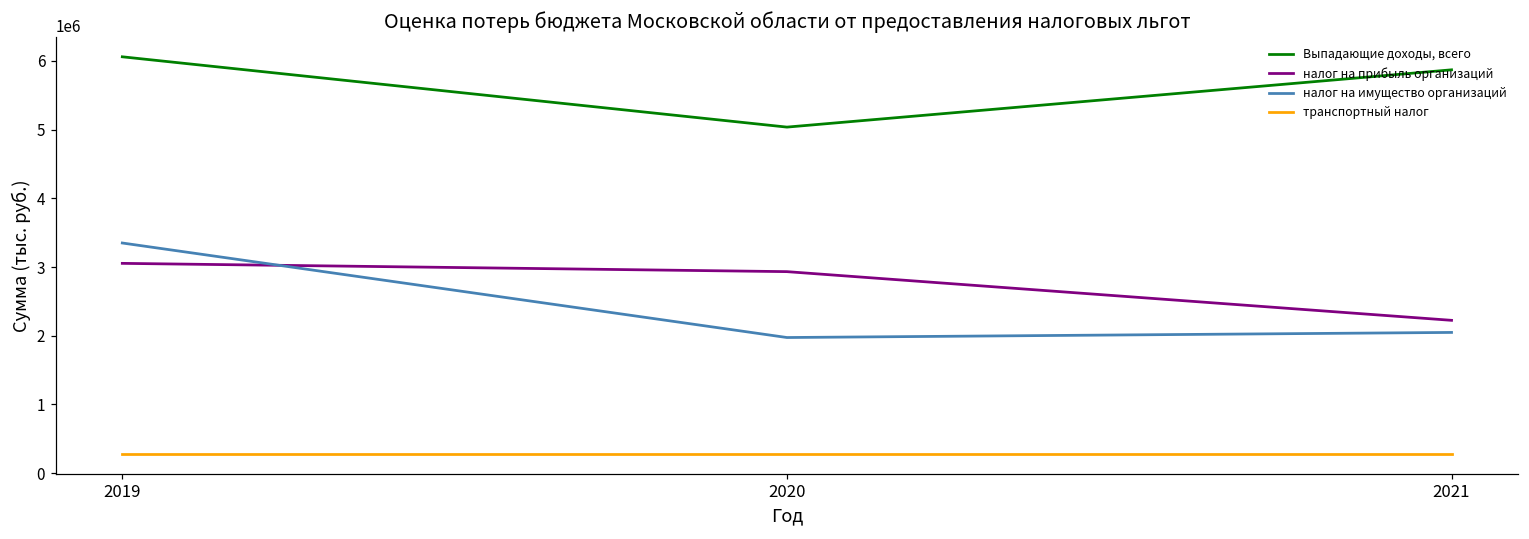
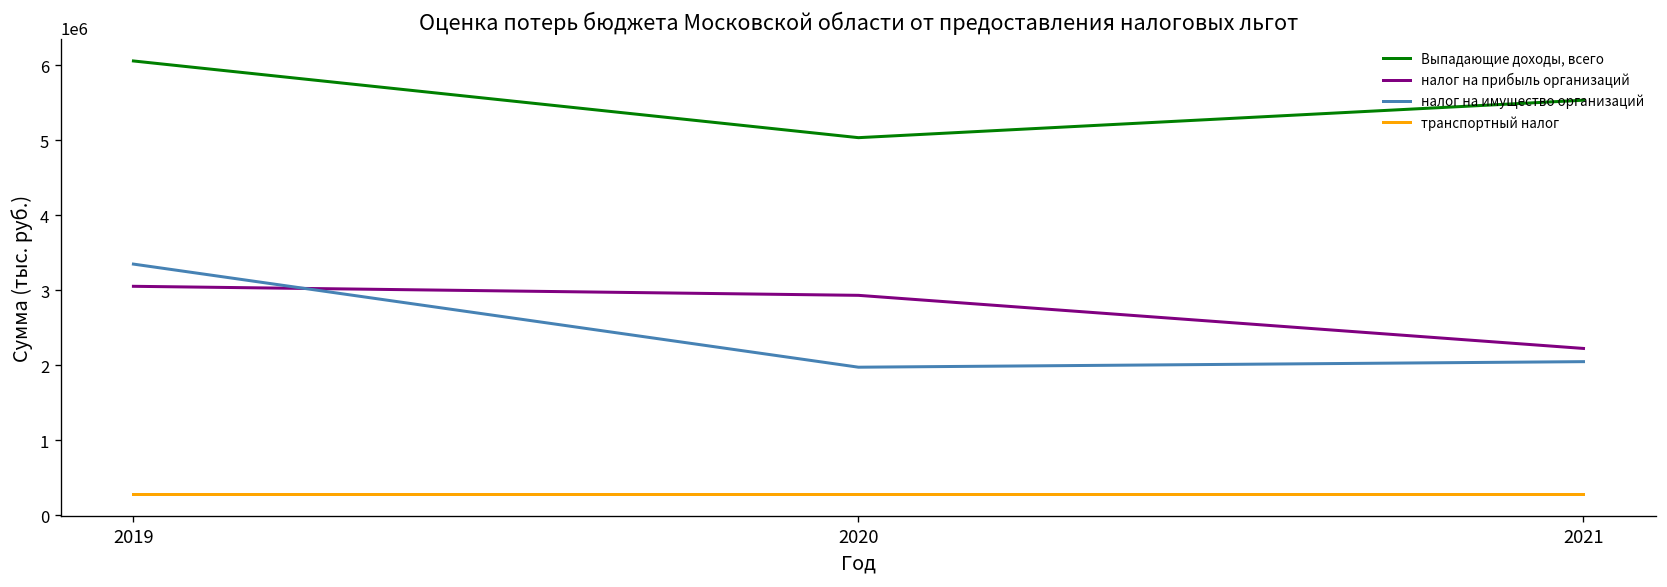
Выпадающие доходы, всего, 2021: 5900000 -> 5500000
